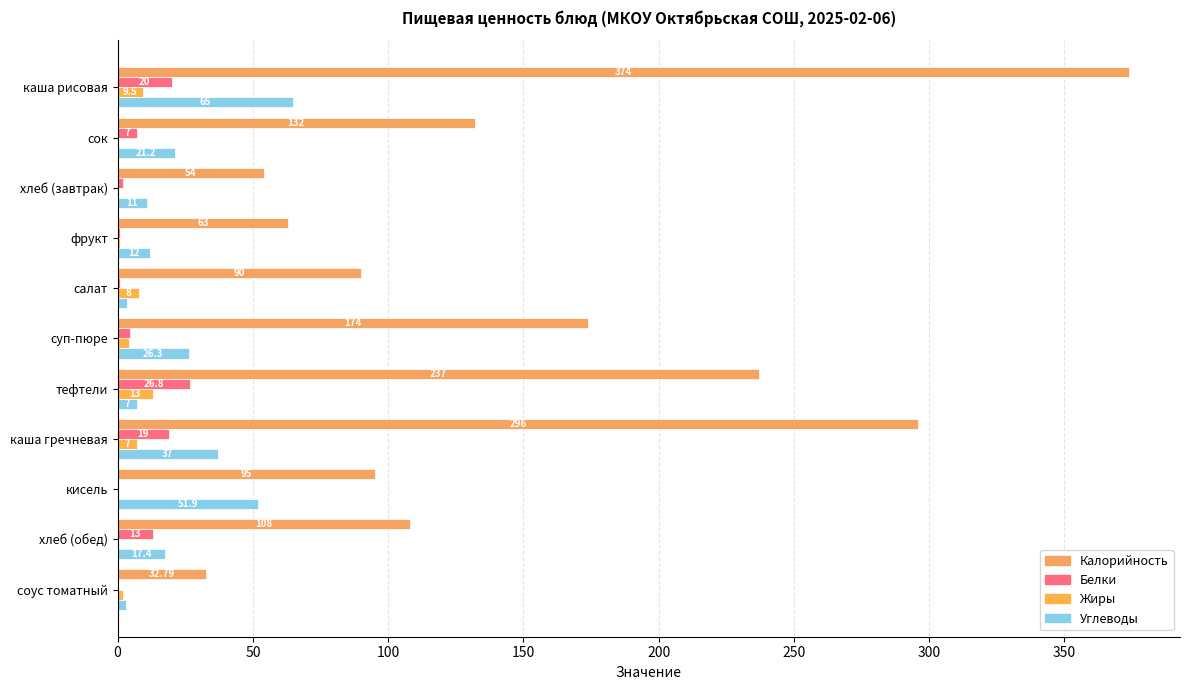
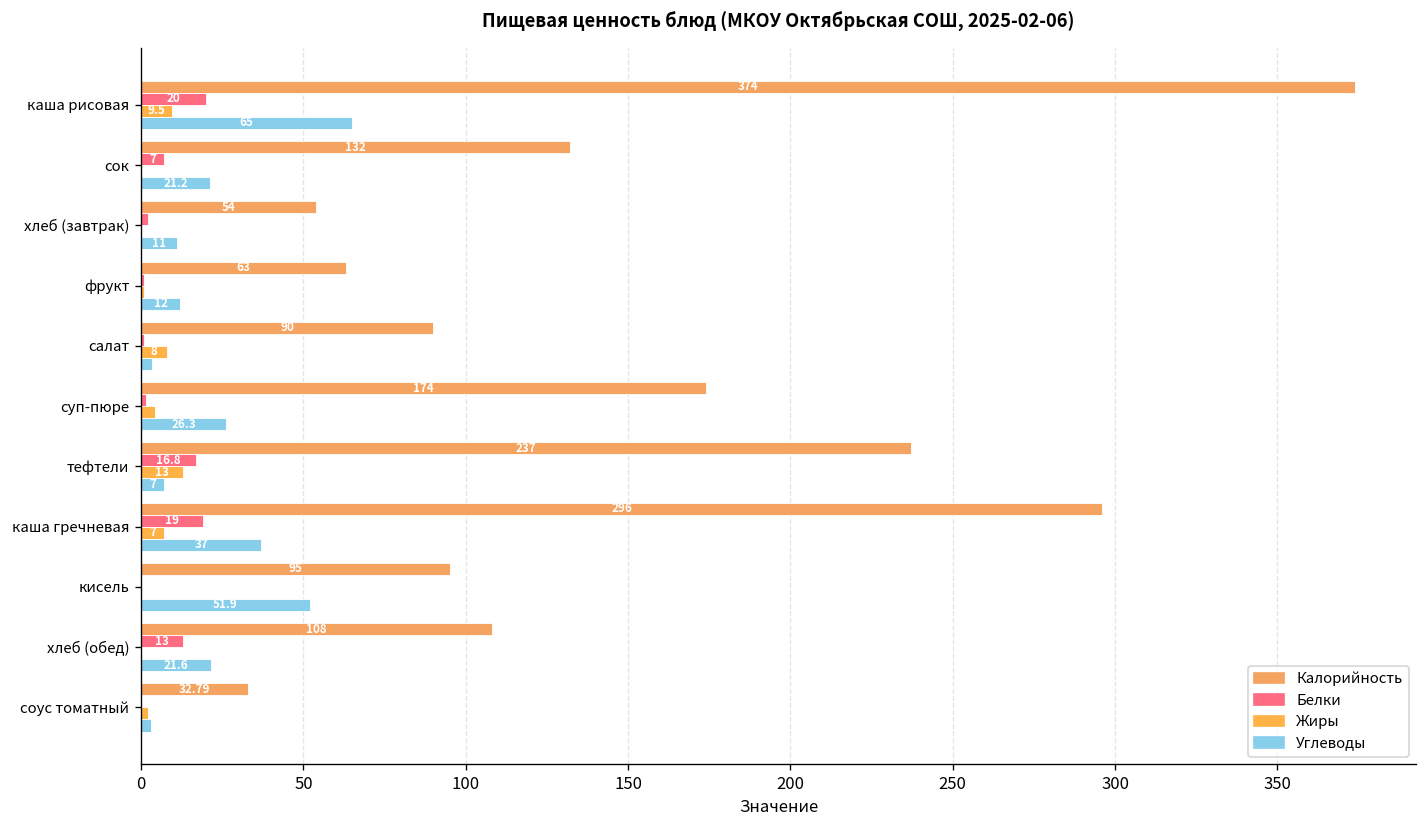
Белки, суп-пюре: 5 -> 2
Белки, тефтели: 26.8 -> 16.8
Углеводы, хлеб (обед): 17.4 -> 21.6
